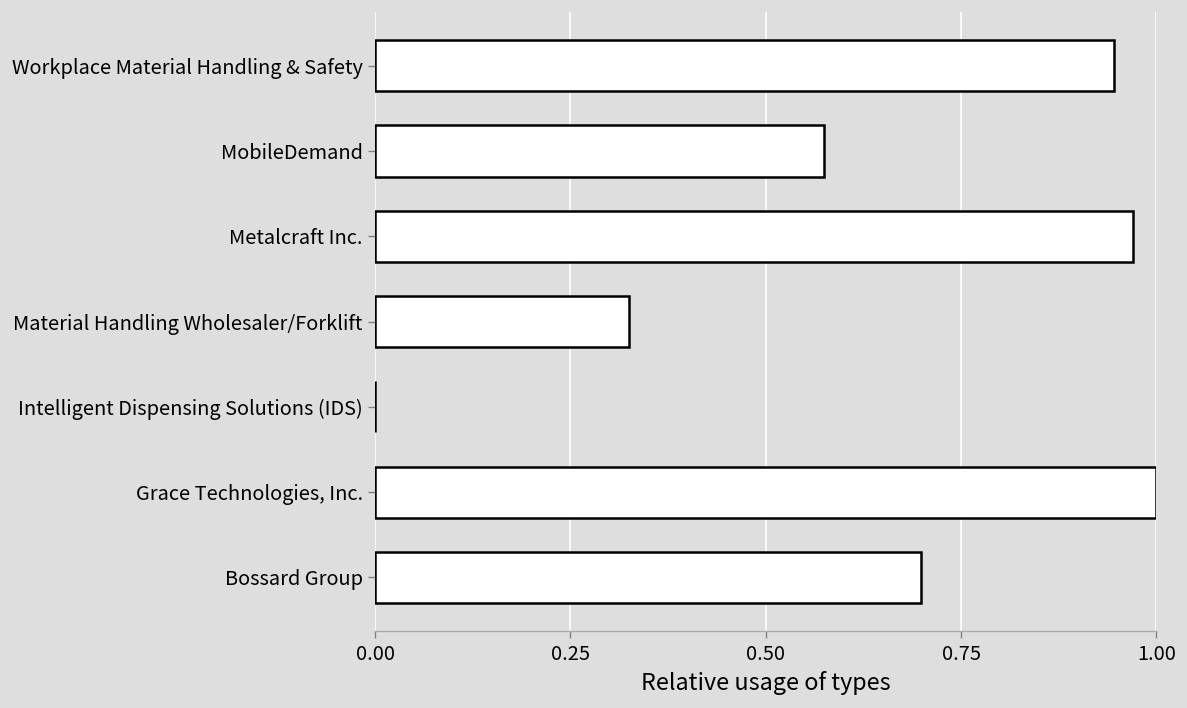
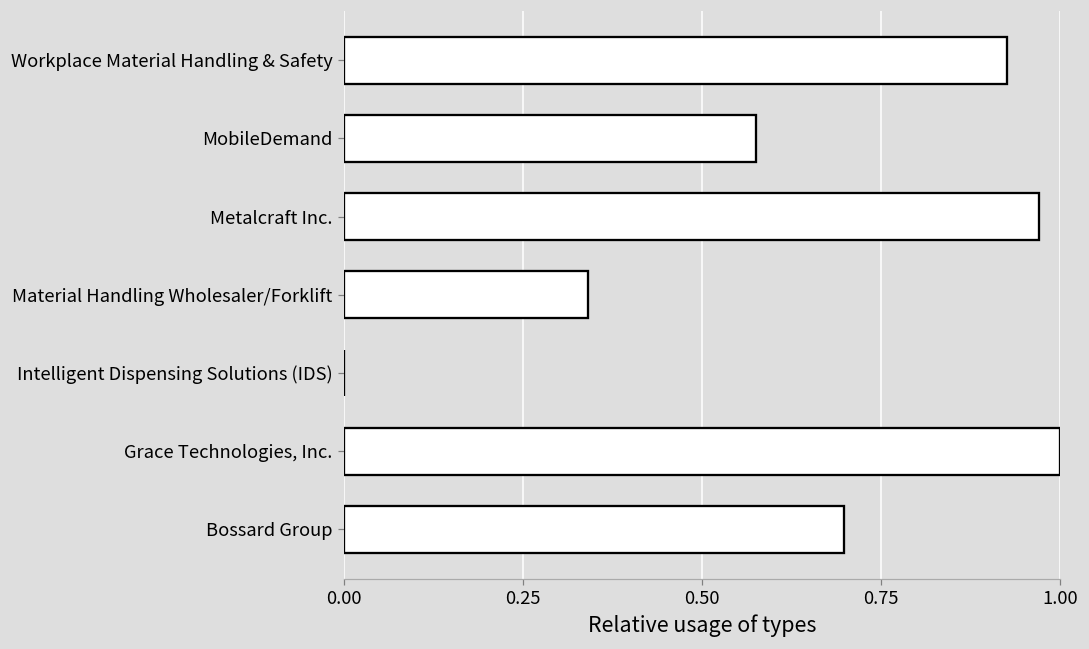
Workplace Material Handling & Safety: 0.95 -> 0.93
Material Handling Wholesaler/Forklift: 0.33 -> 0.34
